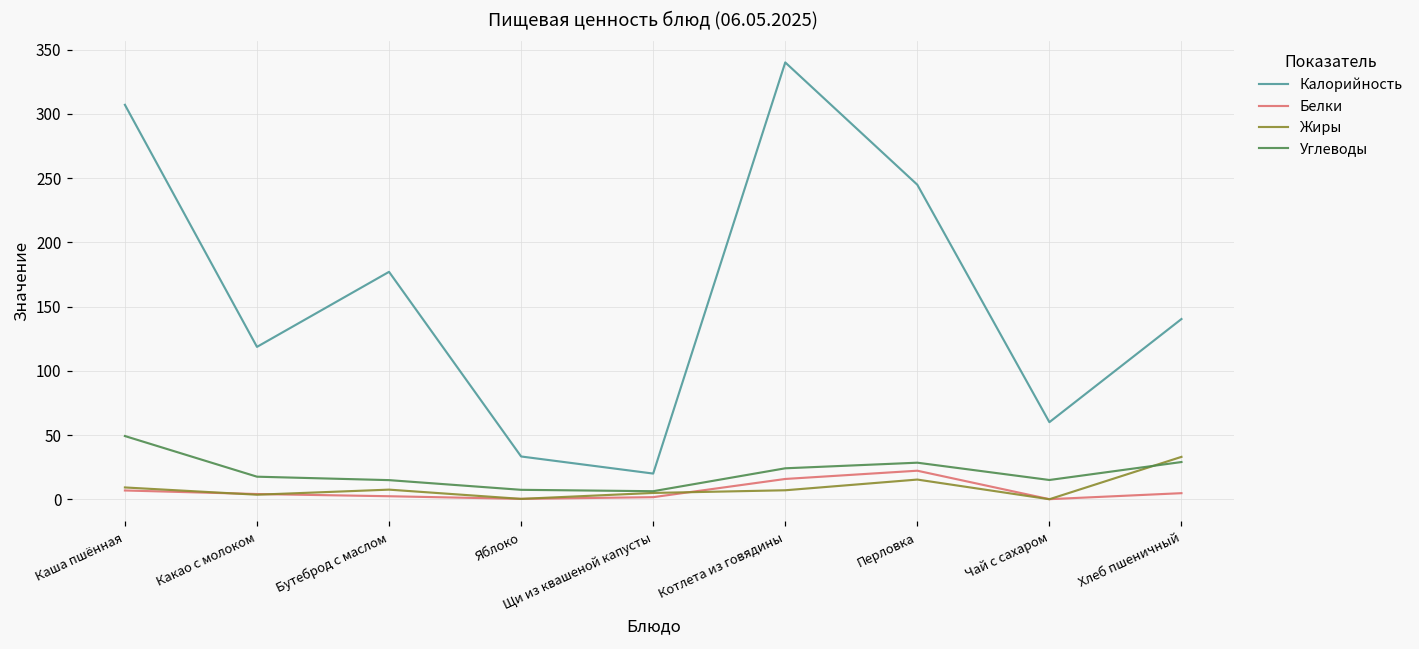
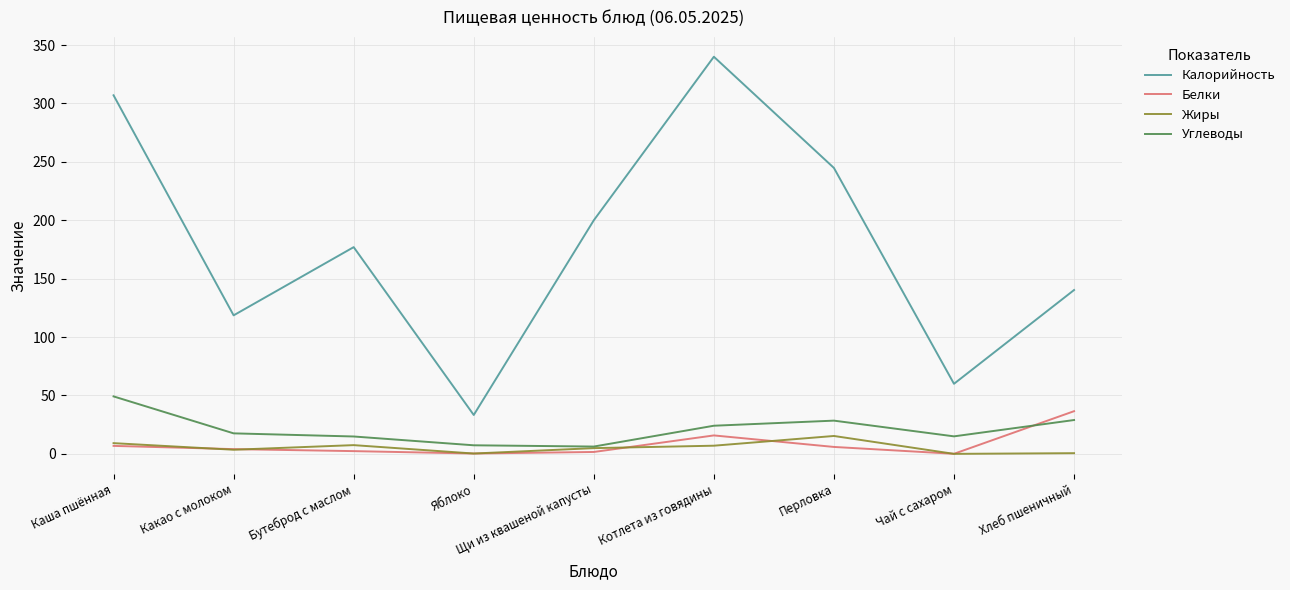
Калорийность, Щи из квашеной капусты: 20 -> 200
Белки, Перловка: 22 -> 6
Белки, Хлеб пшеничный: 5 -> 37
Жиры, Хлеб пшеничный: 33 -> 1
